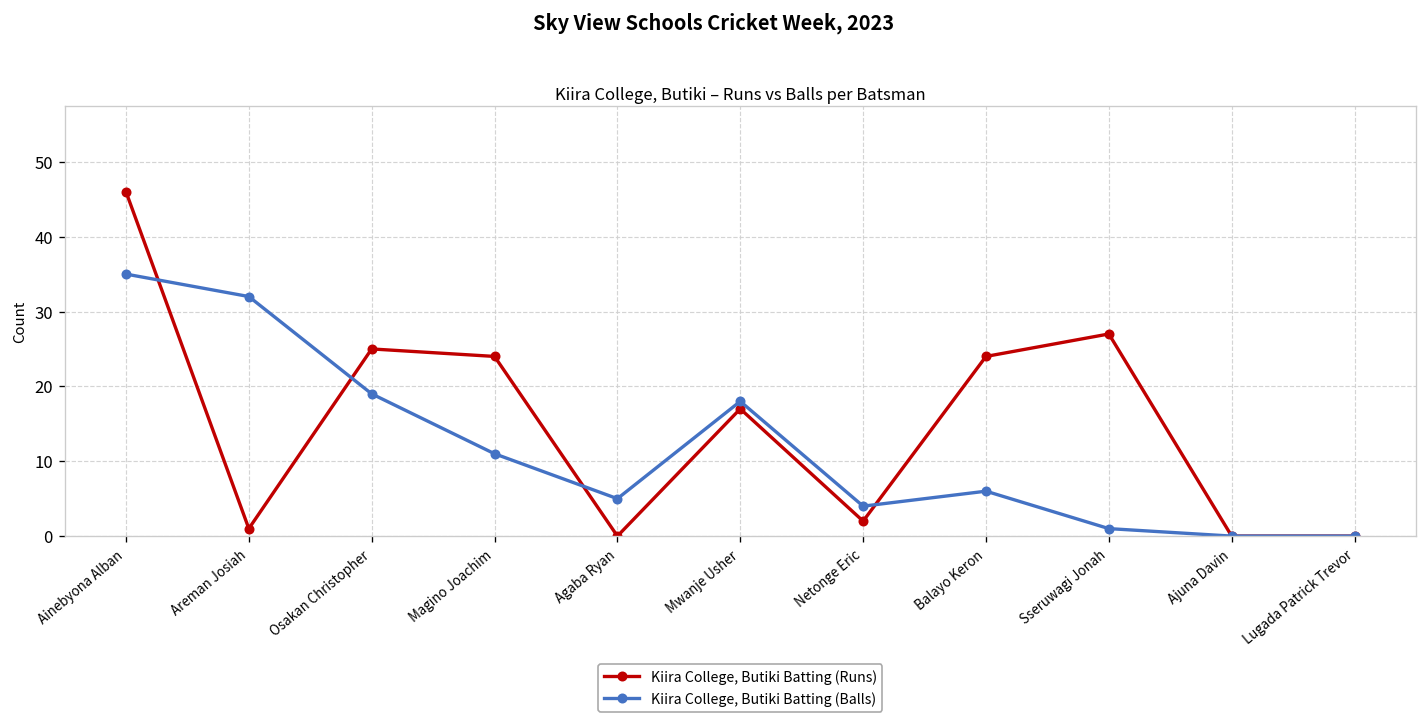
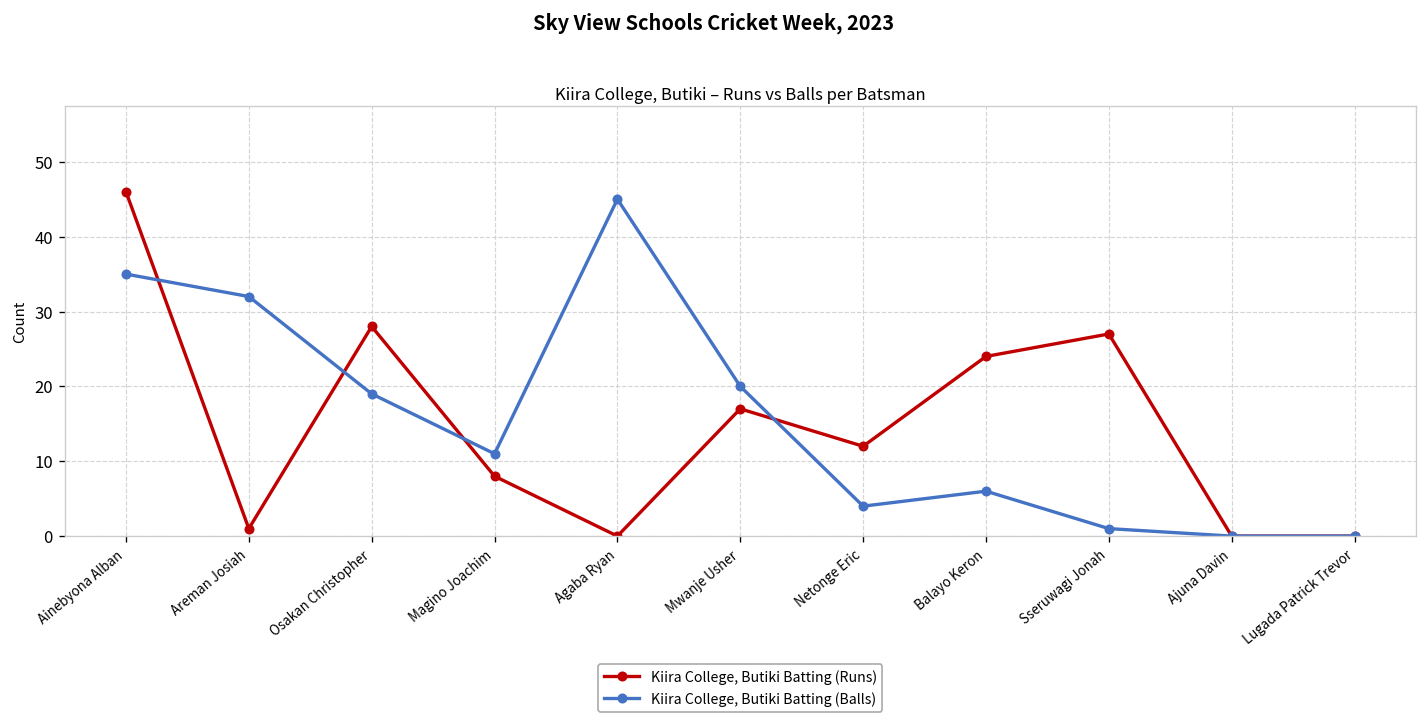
Kiira College, Butiki Batting (Runs), Osakan Christopher: 25 -> 28
Kiira College, Butiki Batting (Runs), Magino Joachim: 24 -> 8
Kiira College, Butiki Batting (Balls), Agaba Ryan: 5 -> 45
Kiira College, Butiki Batting (Balls), Mwanje Usher: 18 -> 20
Kiira College, Butiki Batting (Runs), Netonge Eric: 2 -> 12
